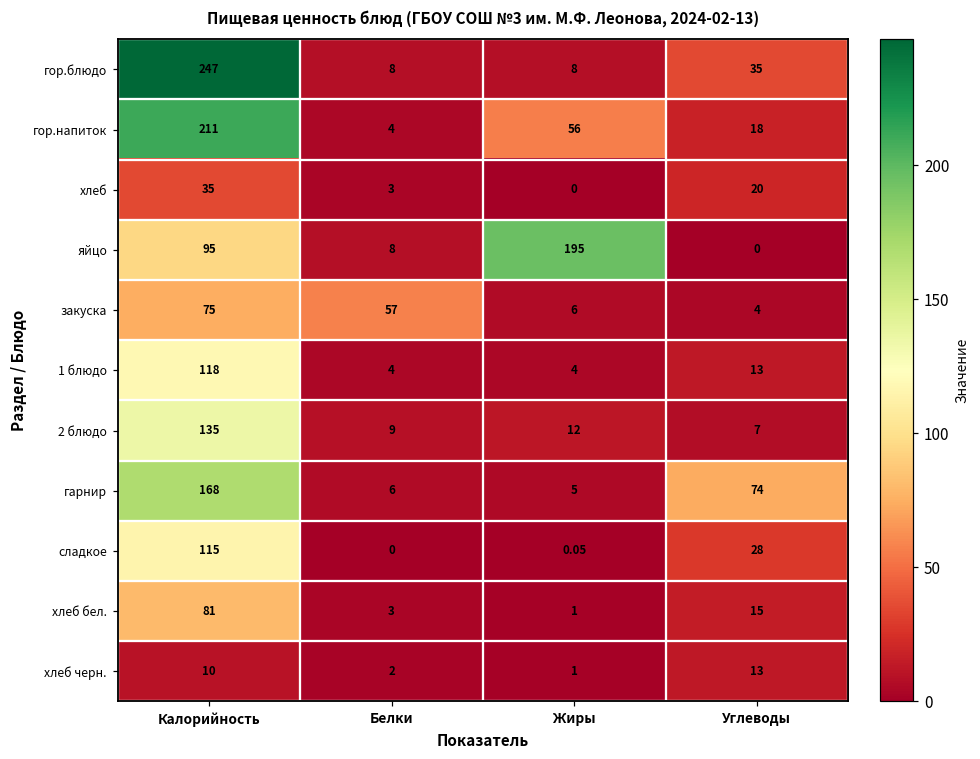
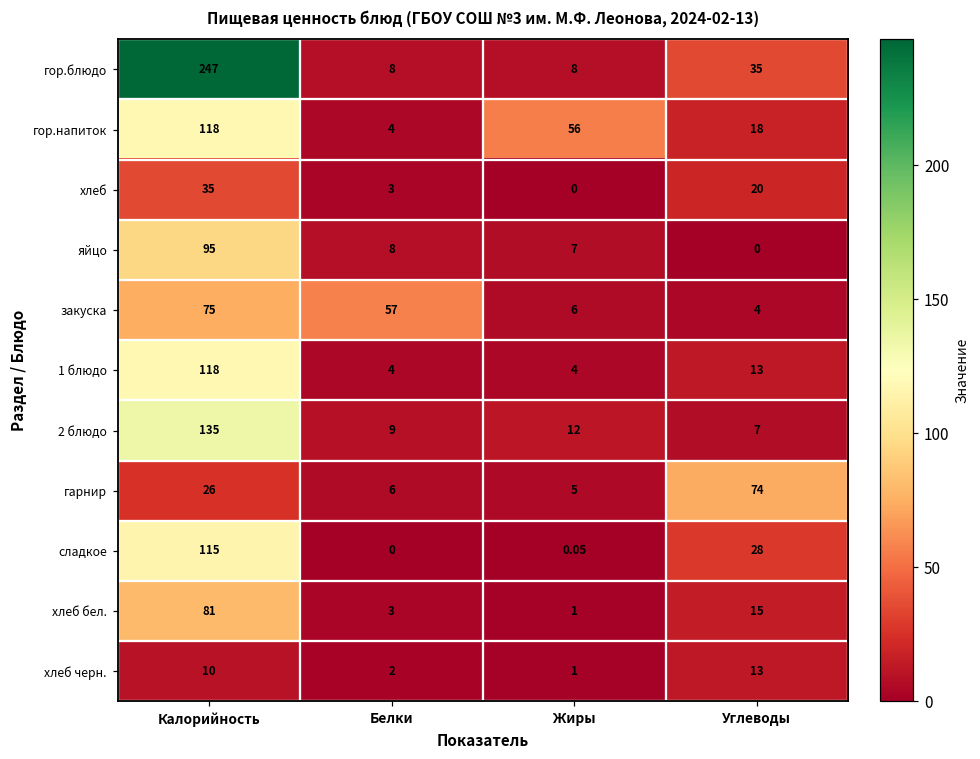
гор.напиток, Калорийность: 211 -> 118
яйцо, Жиры: 195 -> 7
гарнир, Калорийность: 168 -> 26
